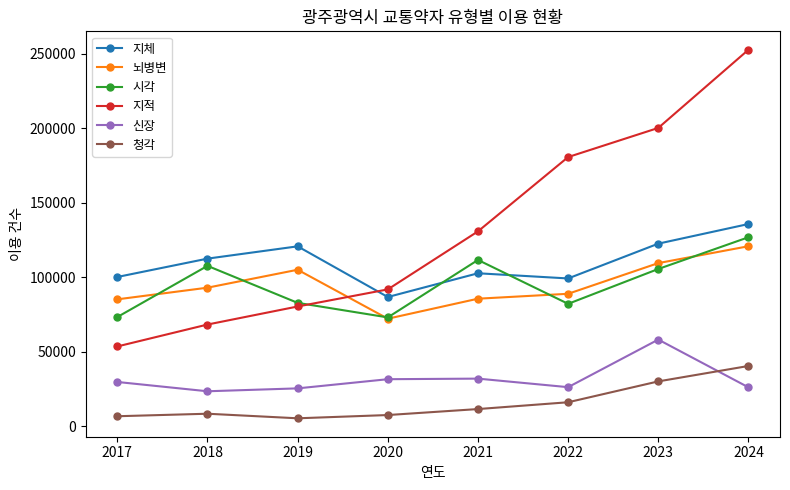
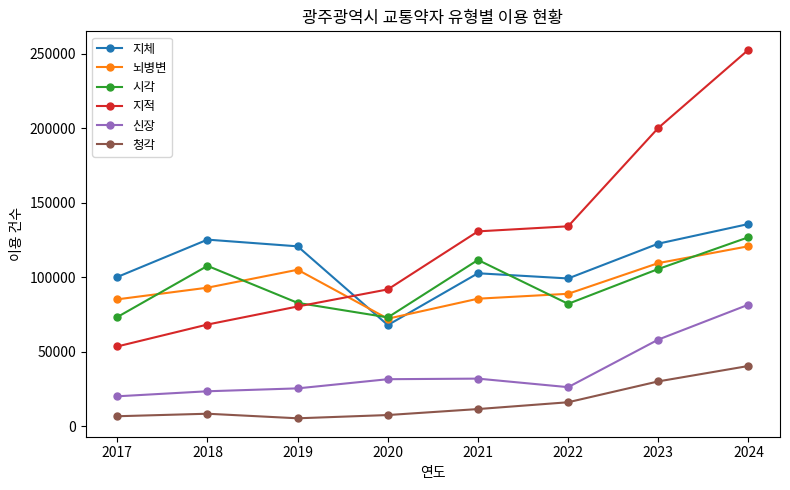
신장, 2017: 30000 -> 20000
지체, 2018: 113000 -> 125000
지체, 2020: 87000 -> 68000
지적, 2022: 181000 -> 134000
신장, 2024: 26000 -> 82000
